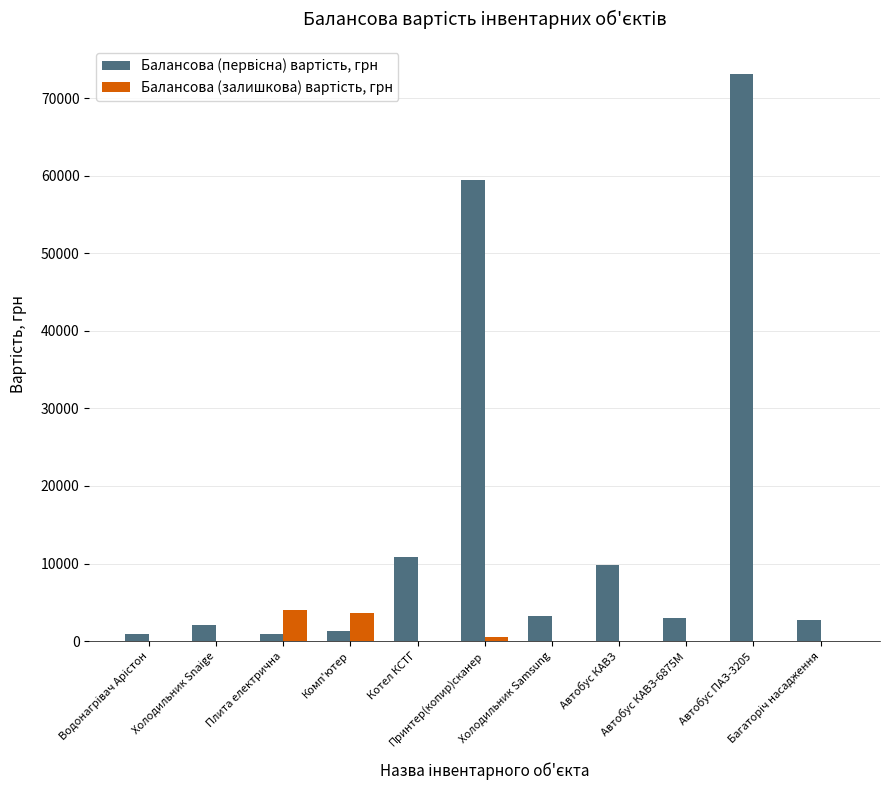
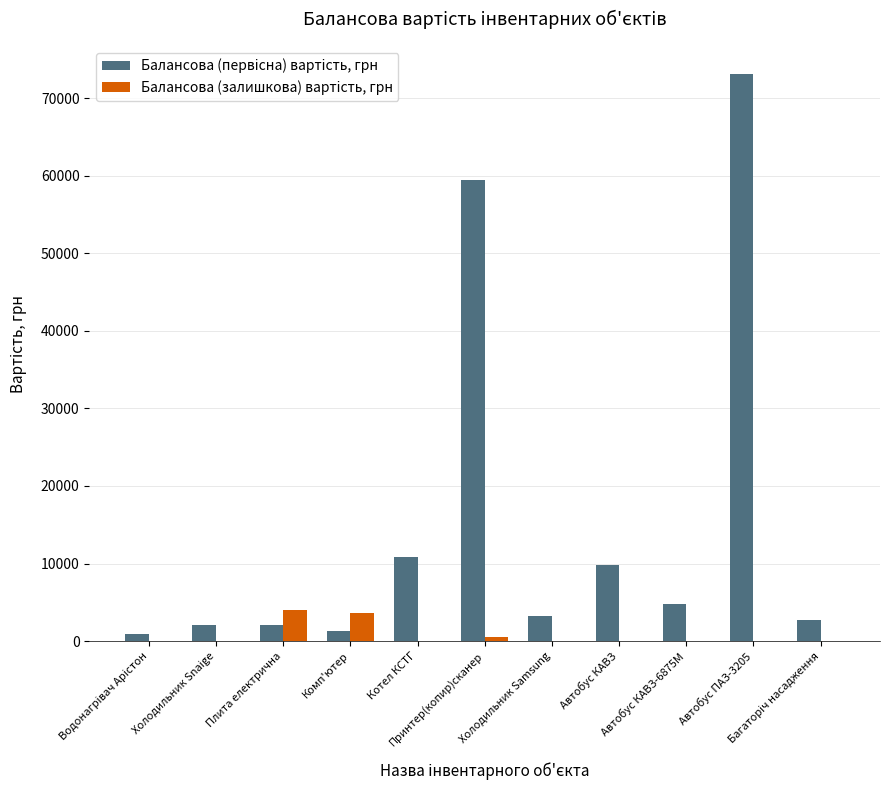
Балансова (первісна) вартість, грн, Плита електрична: 1000 -> 2000
Балансова (первісна) вартість, грн, Автобус КАВЗ-6875М: 3000 -> 5000
